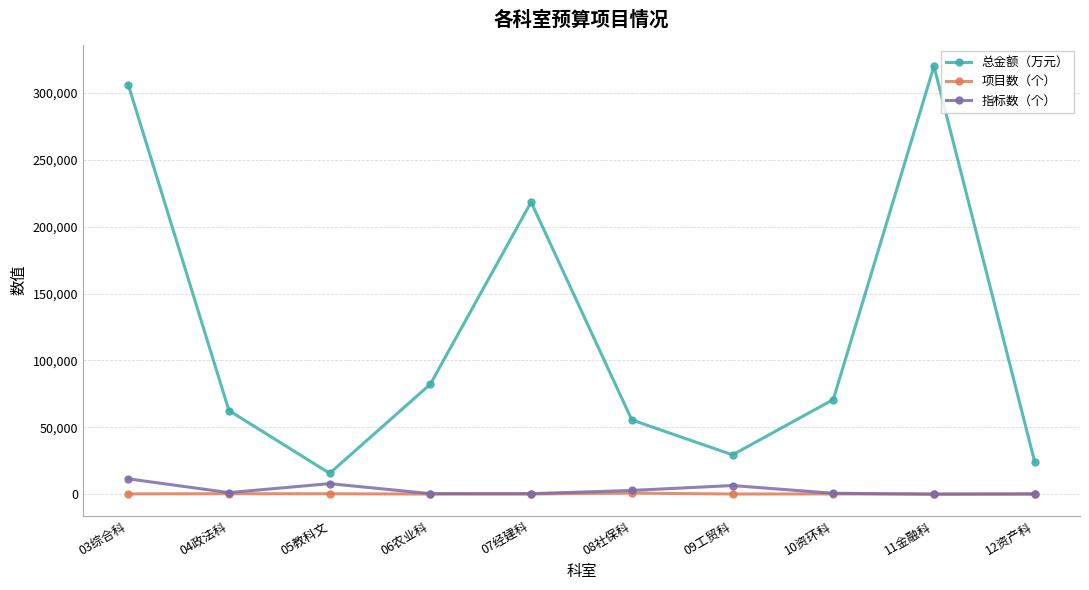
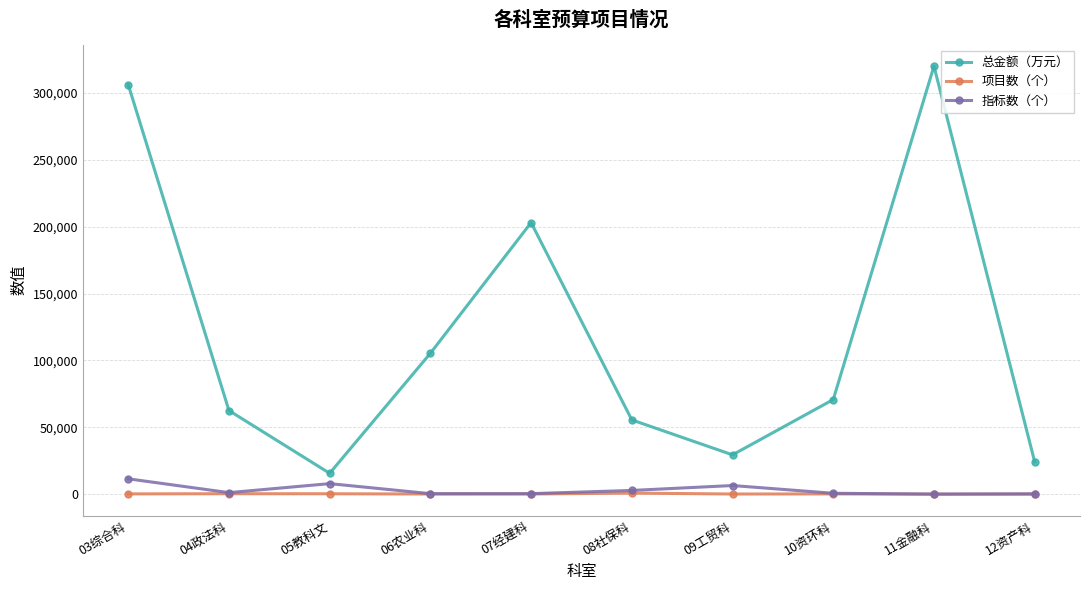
总金额（万元）, 06农业科: 82,000 -> 105,000
总金额（万元）, 07经建科: 218,000 -> 203,000
